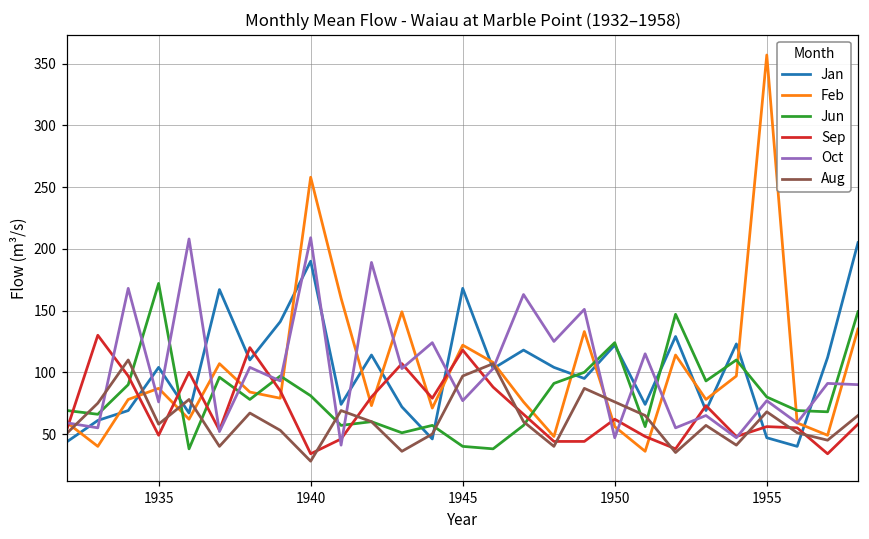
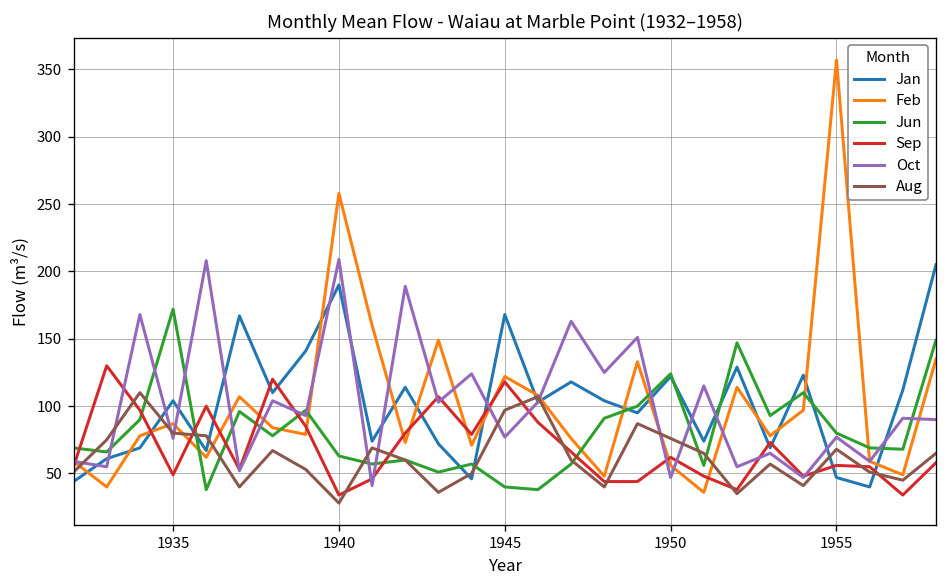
Aug, 1935: 58 -> 80
Jun, 1940: 81 -> 63
